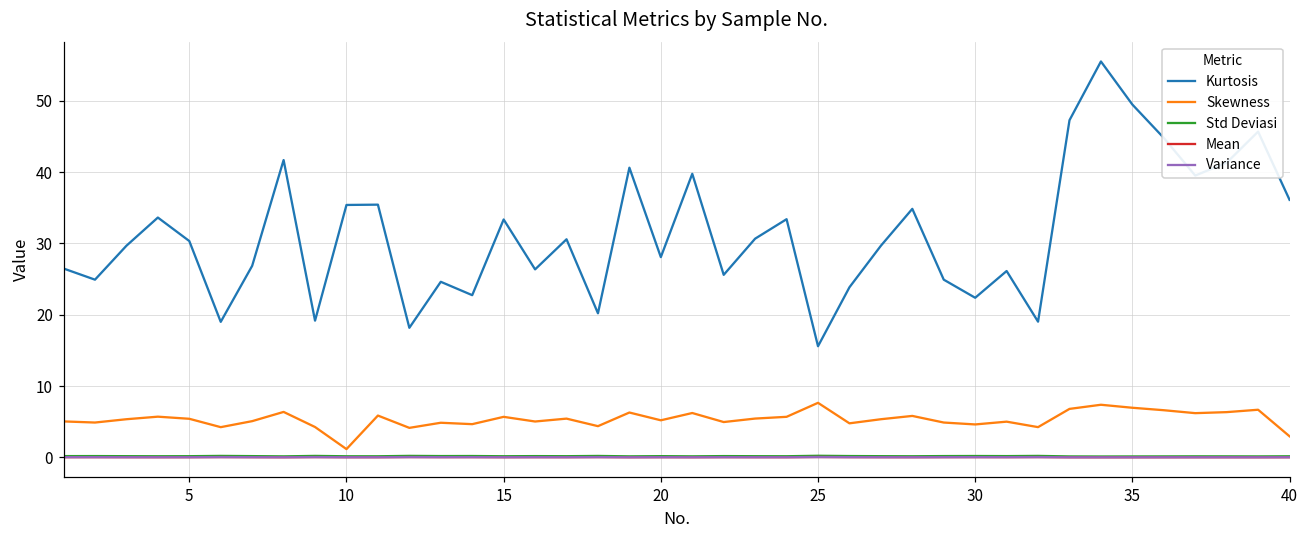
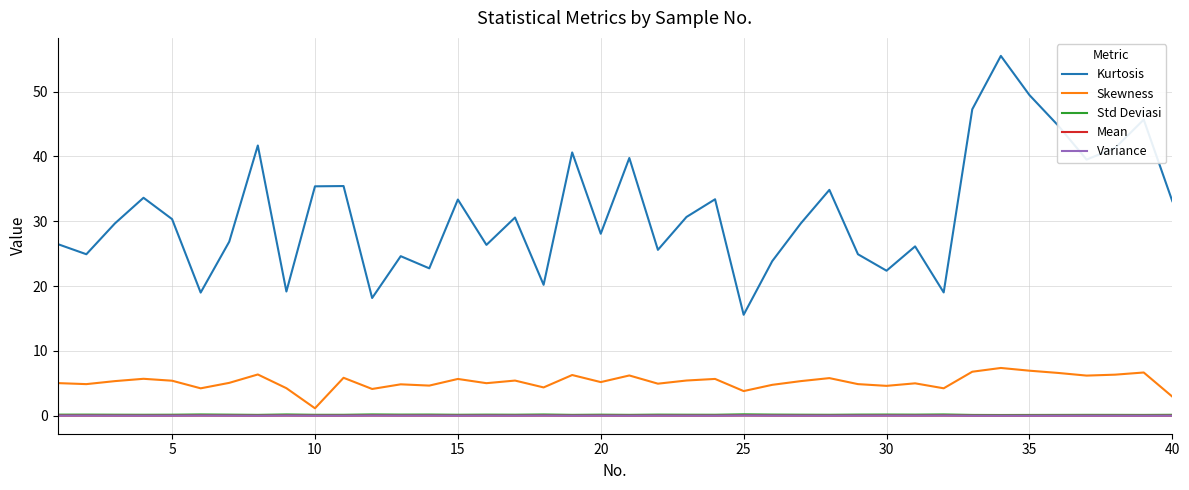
Skewness, 25: 8 -> 4
Kurtosis, 40: 36 -> 33
